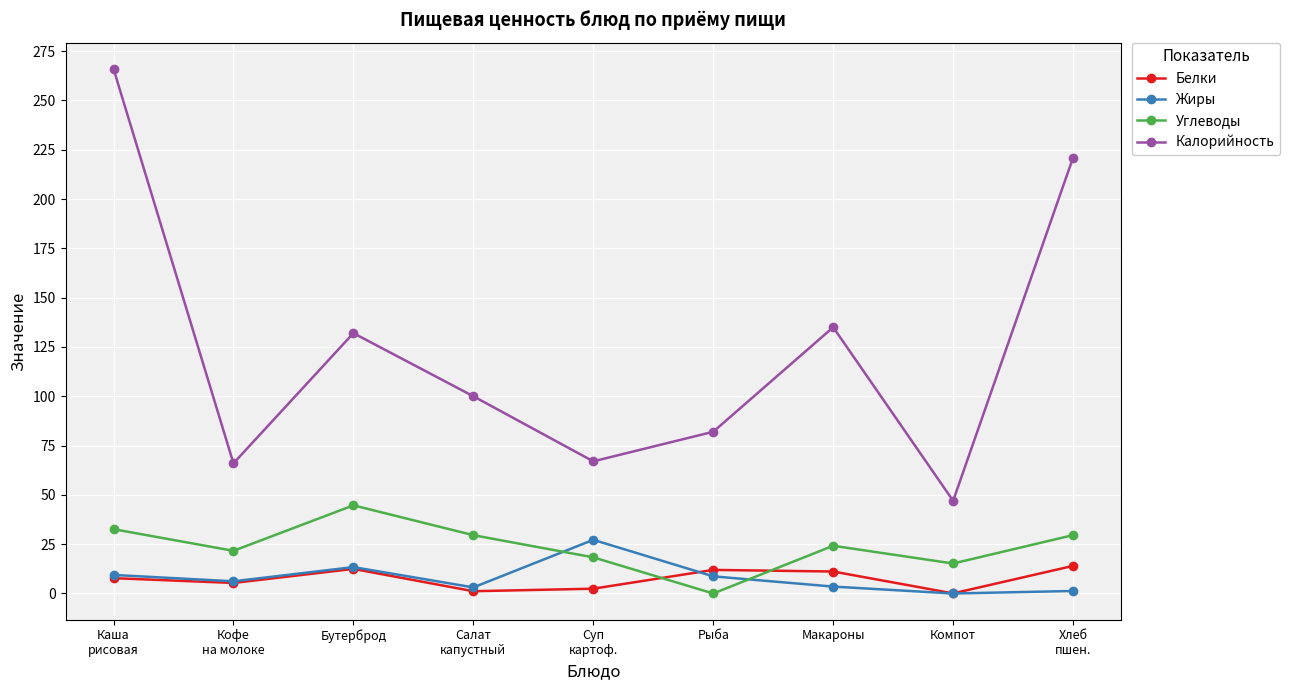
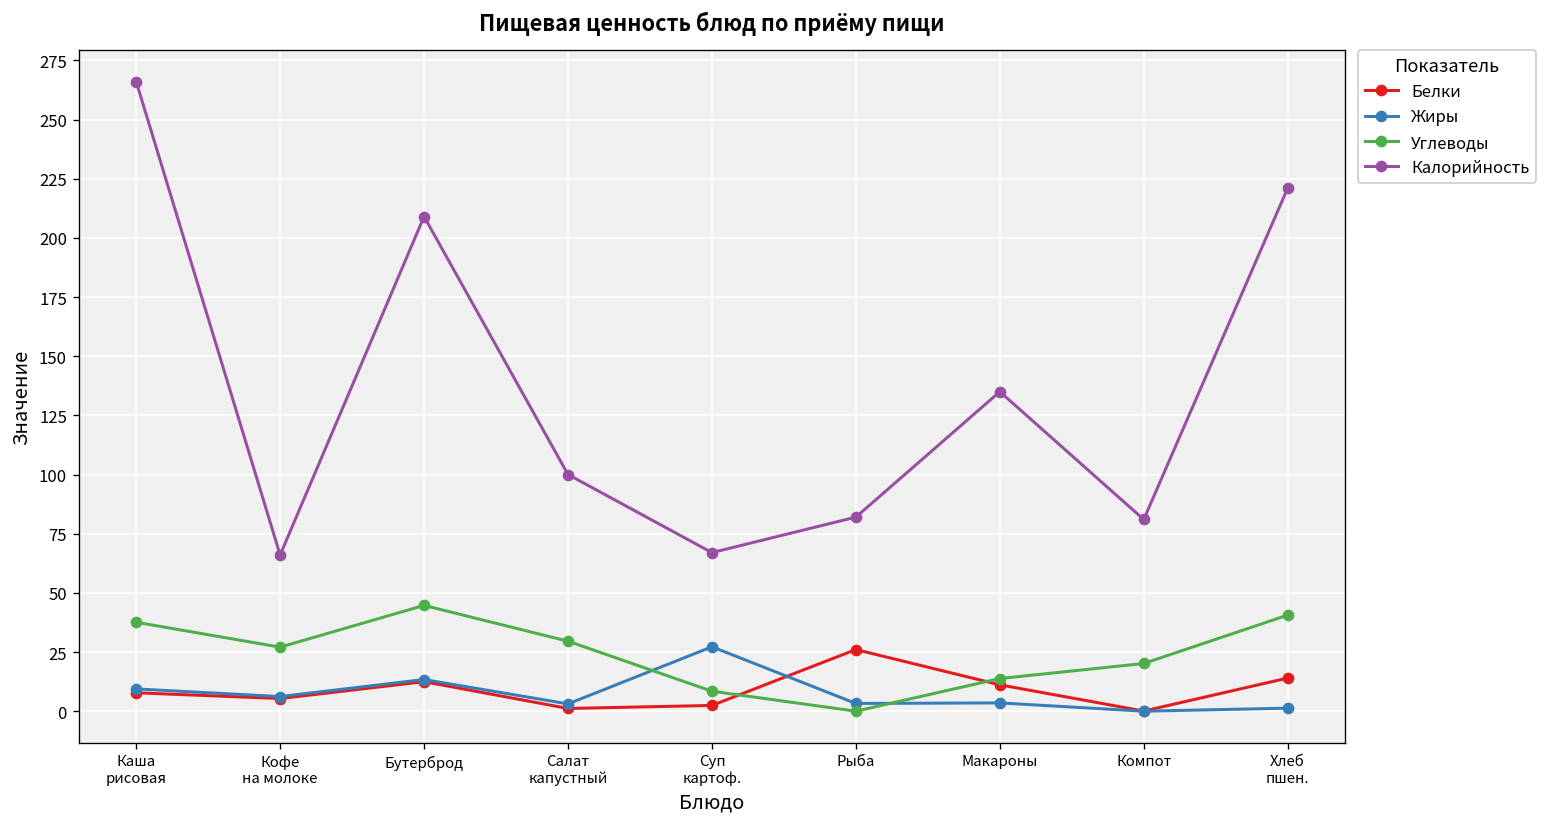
Углеводы, Каша рисовая: 33 -> 38
Углеводы, Кофе на молоке: 22 -> 27
Калорийность, Бутерброд: 132 -> 209
Углеводы, Суп картоф.: 18 -> 8
Белки, Рыба: 12 -> 26
Жиры, Рыба: 9 -> 3
Углеводы, Макароны: 24 -> 14
Углеводы, Компот: 15 -> 20
Калорийность, Компот: 47 -> 81
Углеводы, Хлеб пшен.: 30 -> 41
